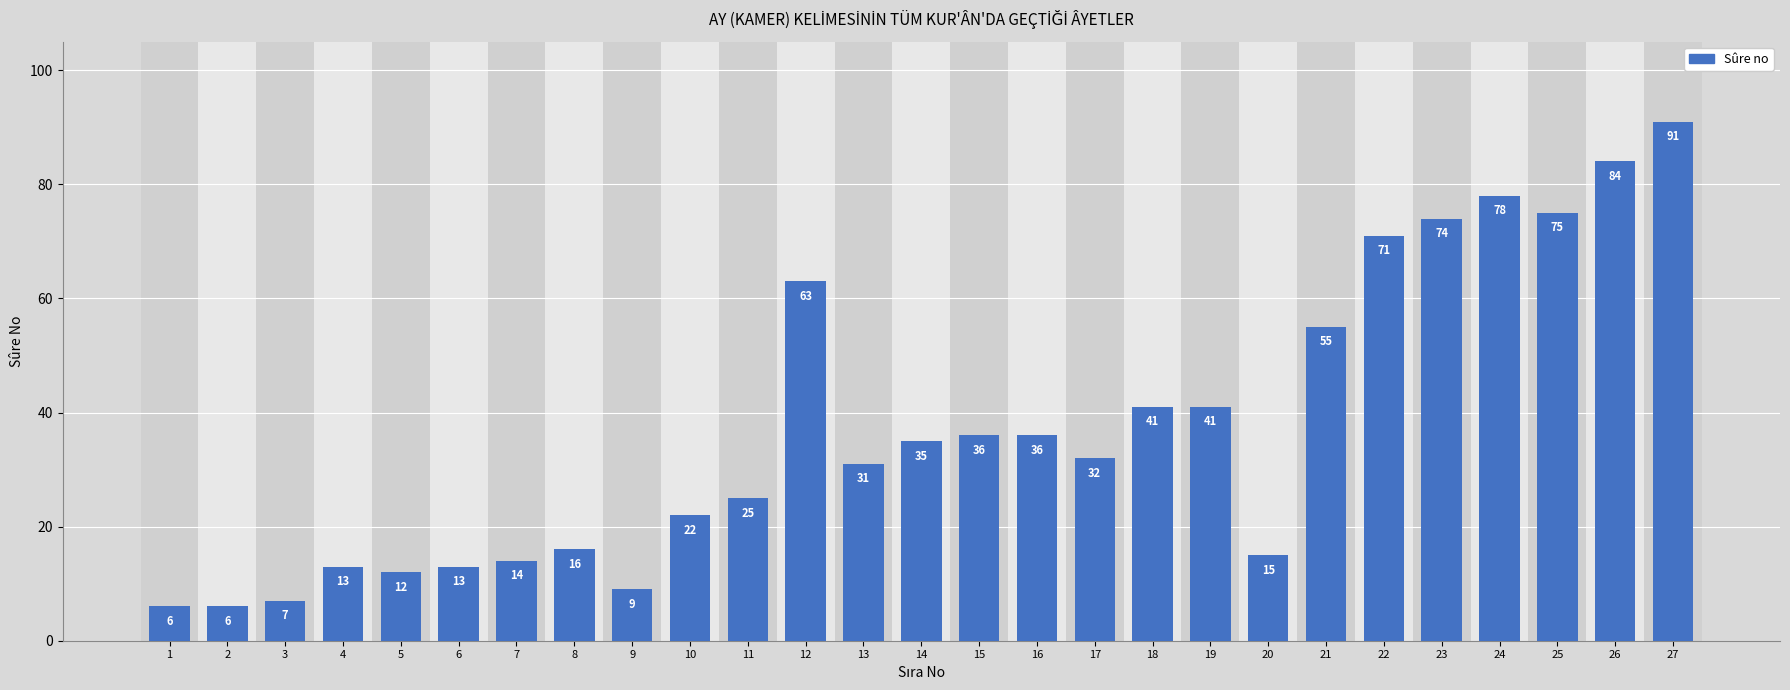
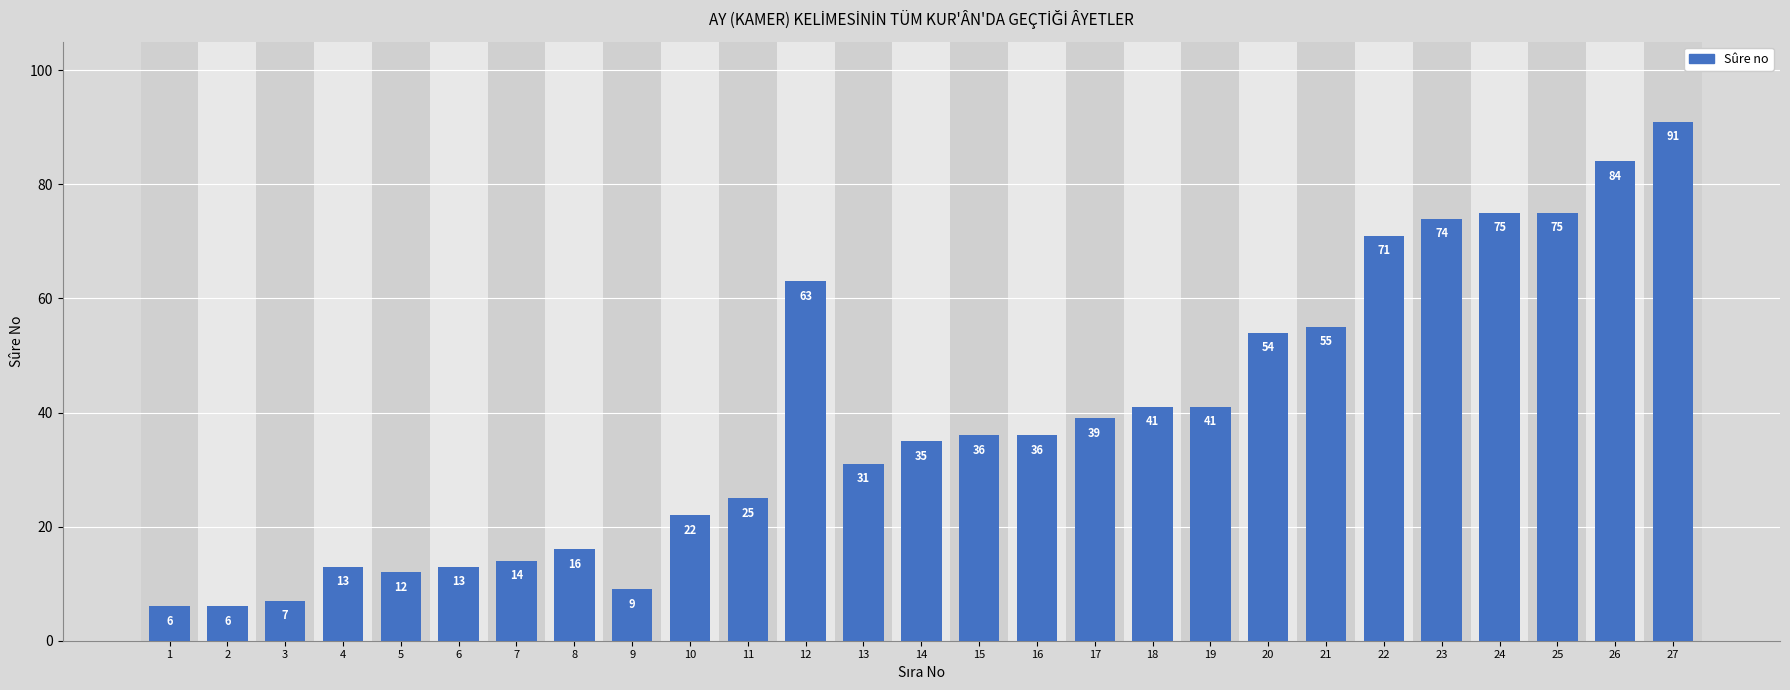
17: 32 -> 39
20: 15 -> 54
24: 78 -> 75
